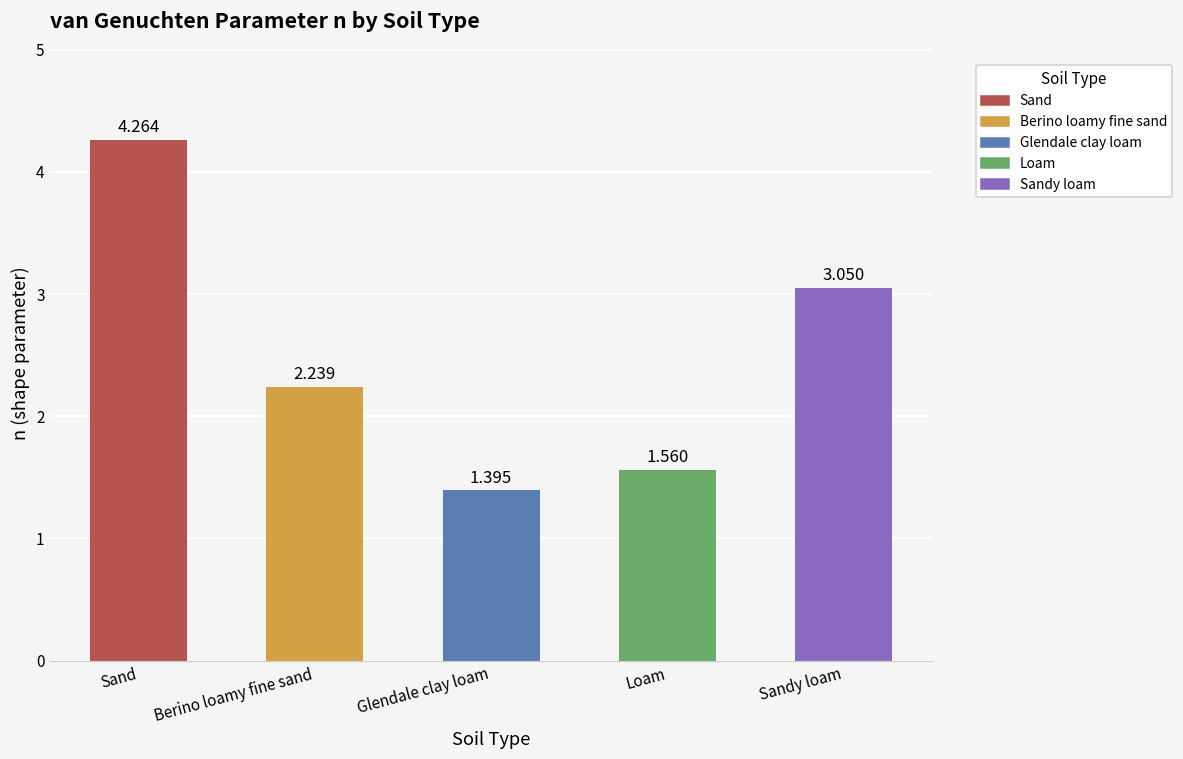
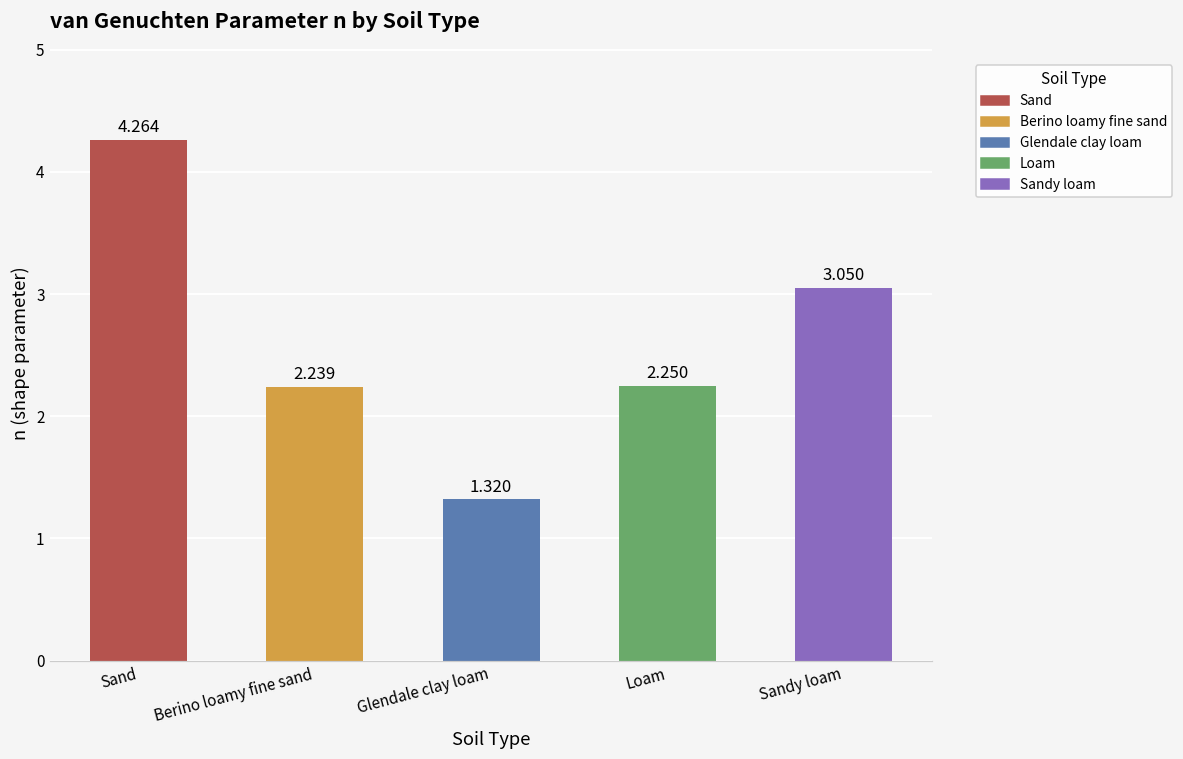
Glendale clay loam: 1.395 -> 1.320
Loam: 1.560 -> 2.250
